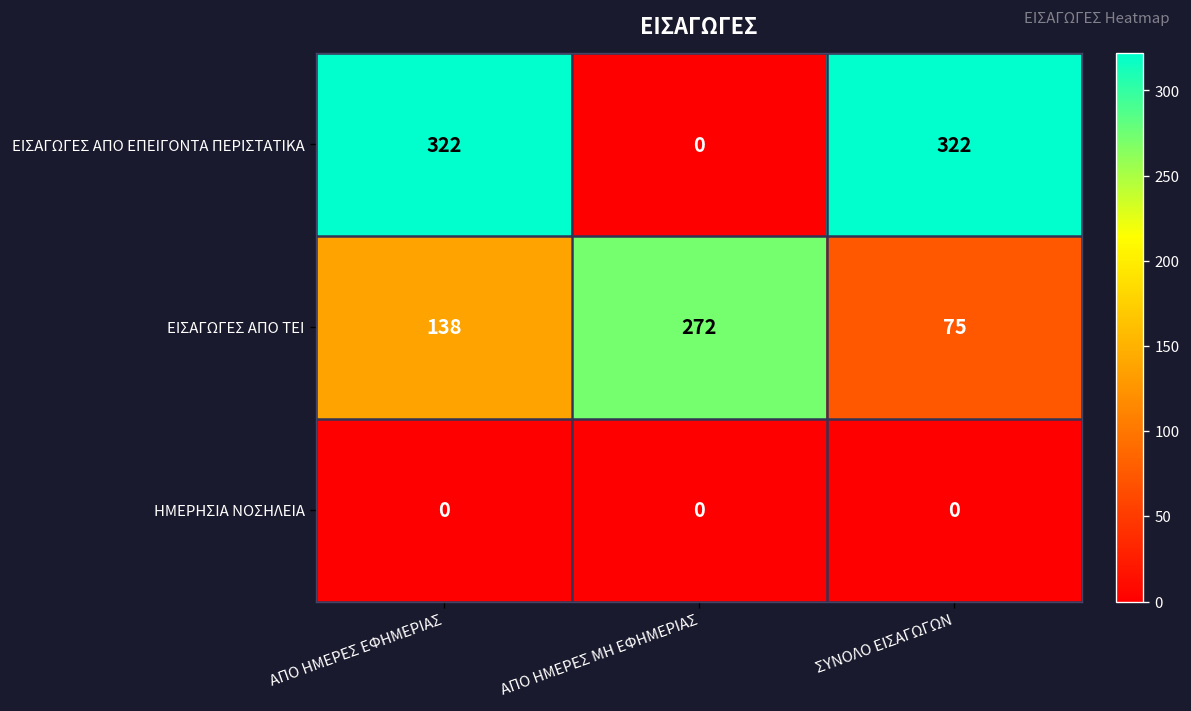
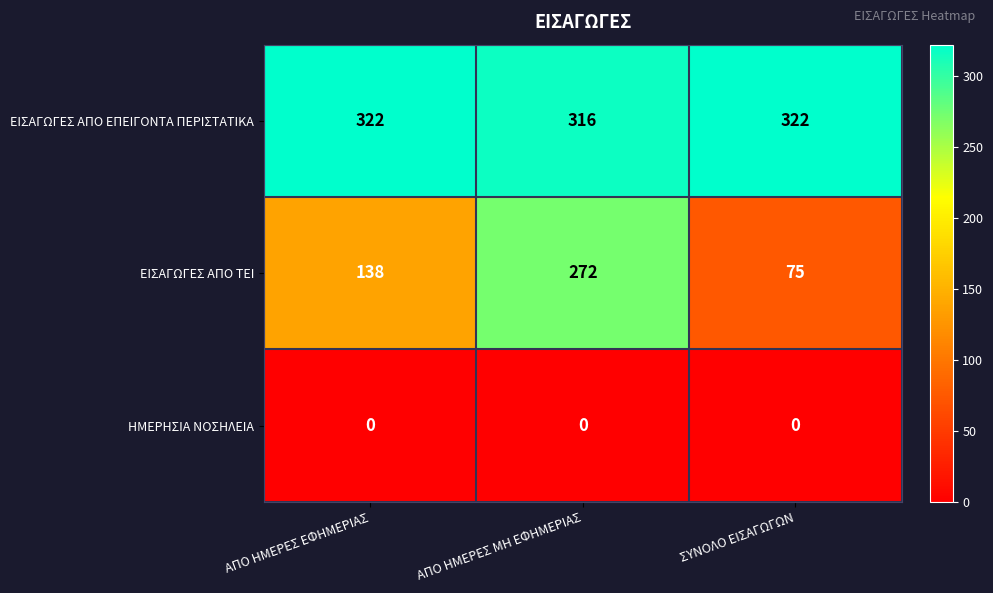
ΕΙΣΑΓΩΓΕΣ ΑΠΟ ΕΠΕΙΓΟΝΤΑ ΠΕΡΙΣΤΑΤΙΚΑ, ΑΠΟ ΗΜΕΡΕΣ ΜΗ ΕΦΗΜΕΡΙΑΣ: 0 -> 316
